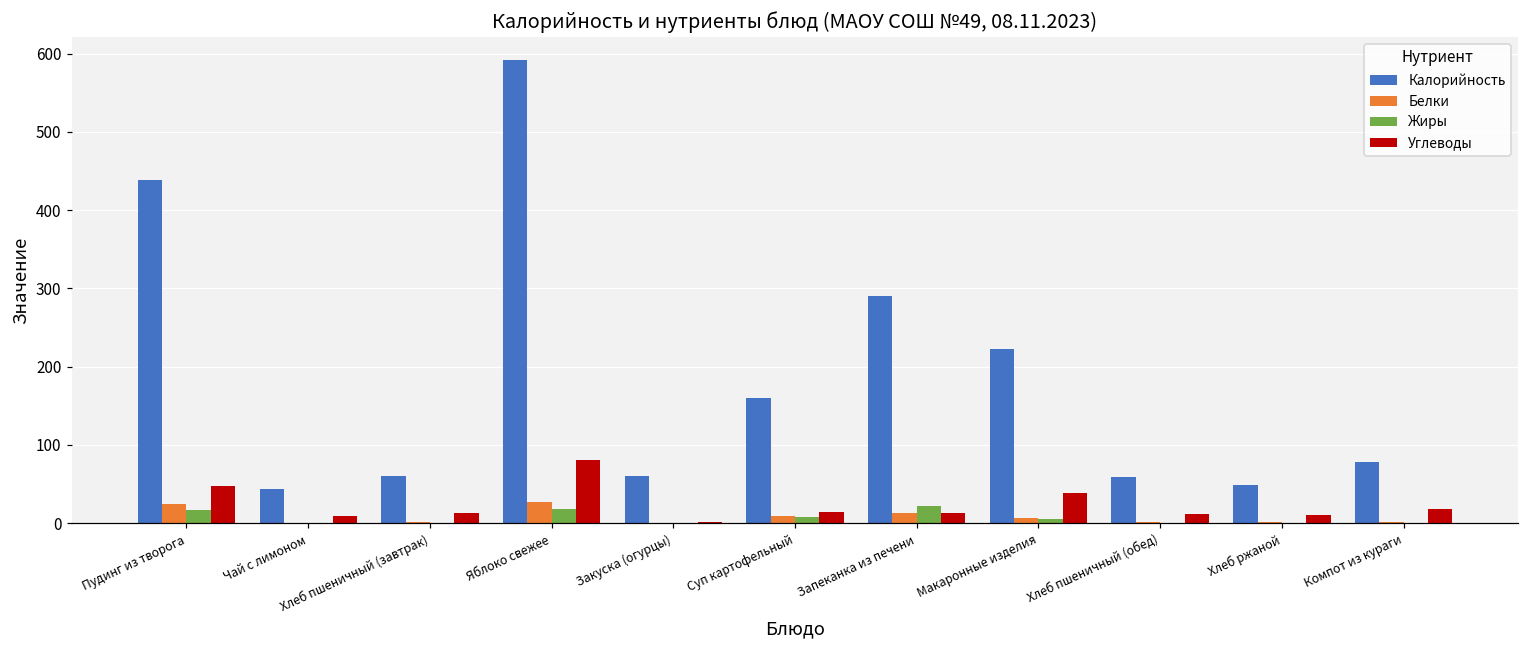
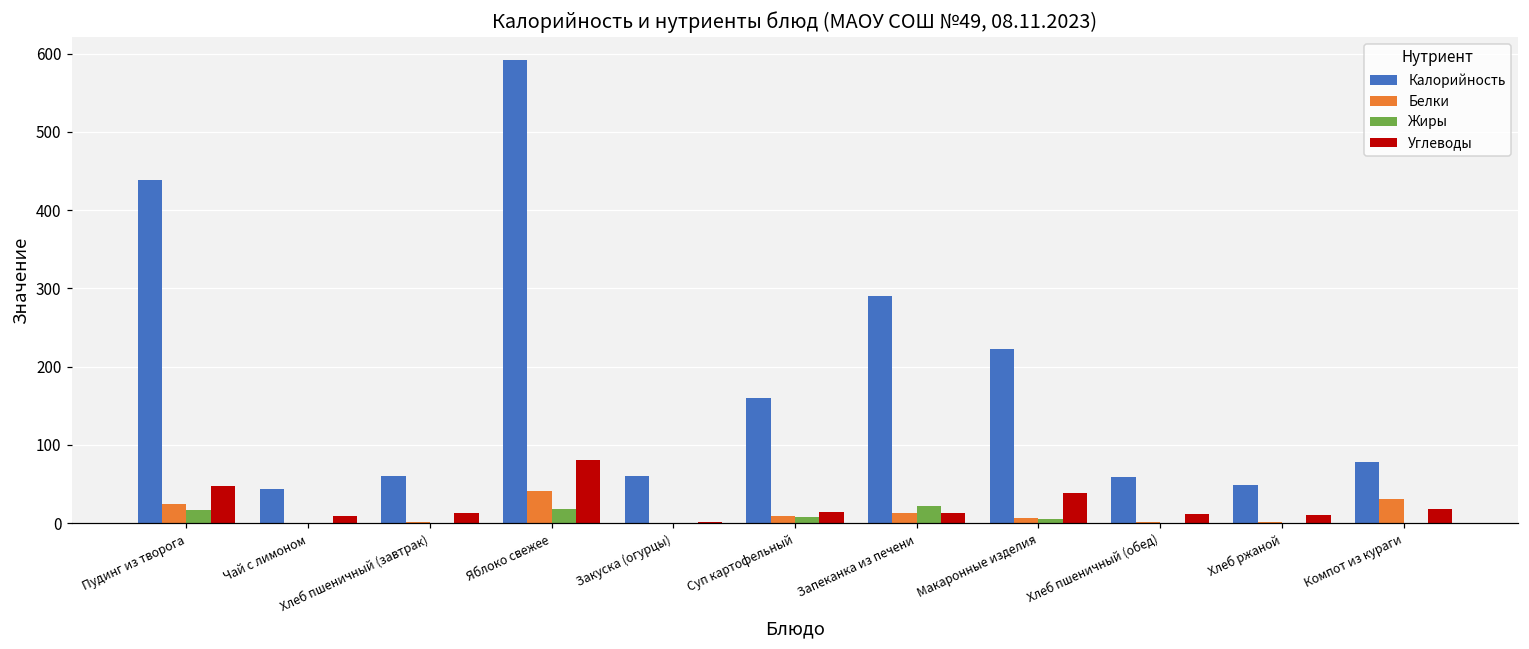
Белки, Яблоко свежее: 30 -> 40
Белки, Компот из кураги: 0 -> 30
